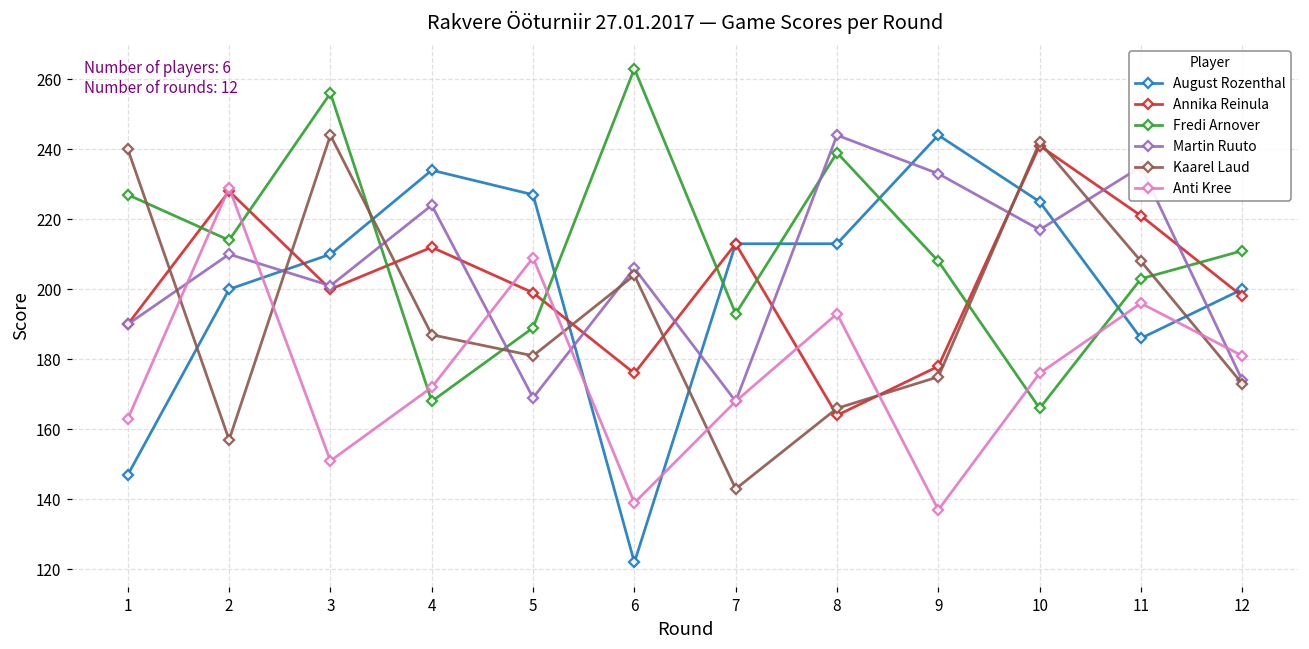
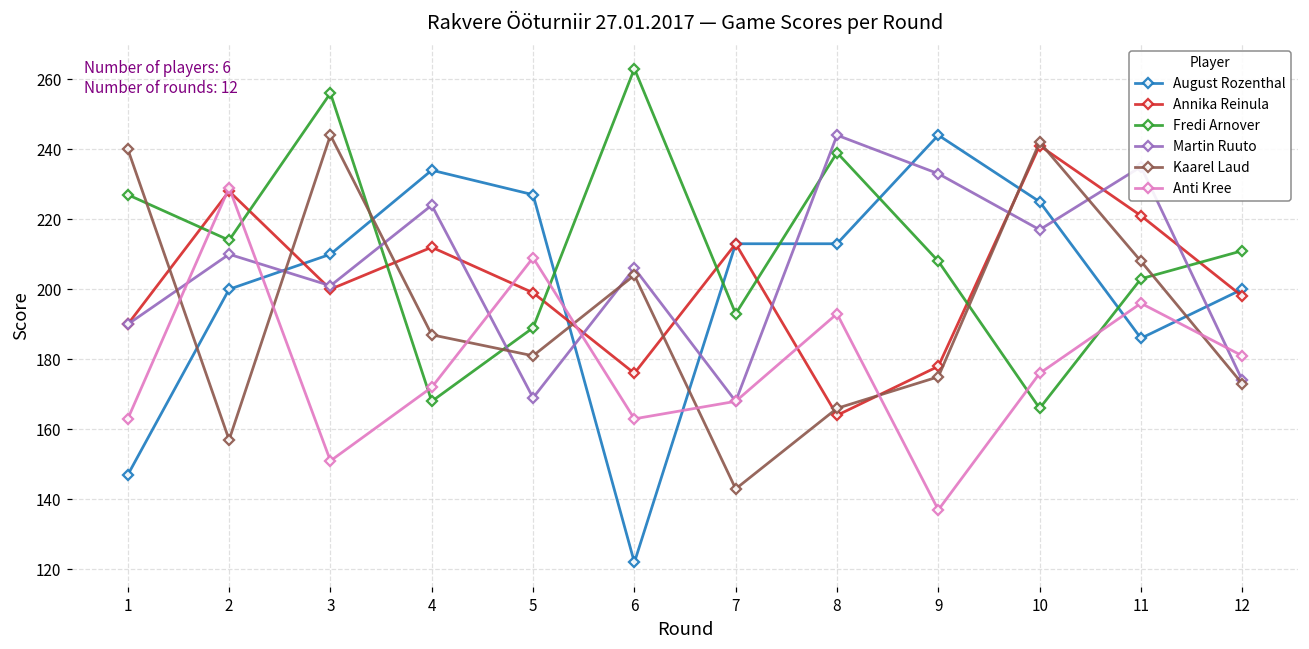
Anti Kree, 6: 139 -> 163
